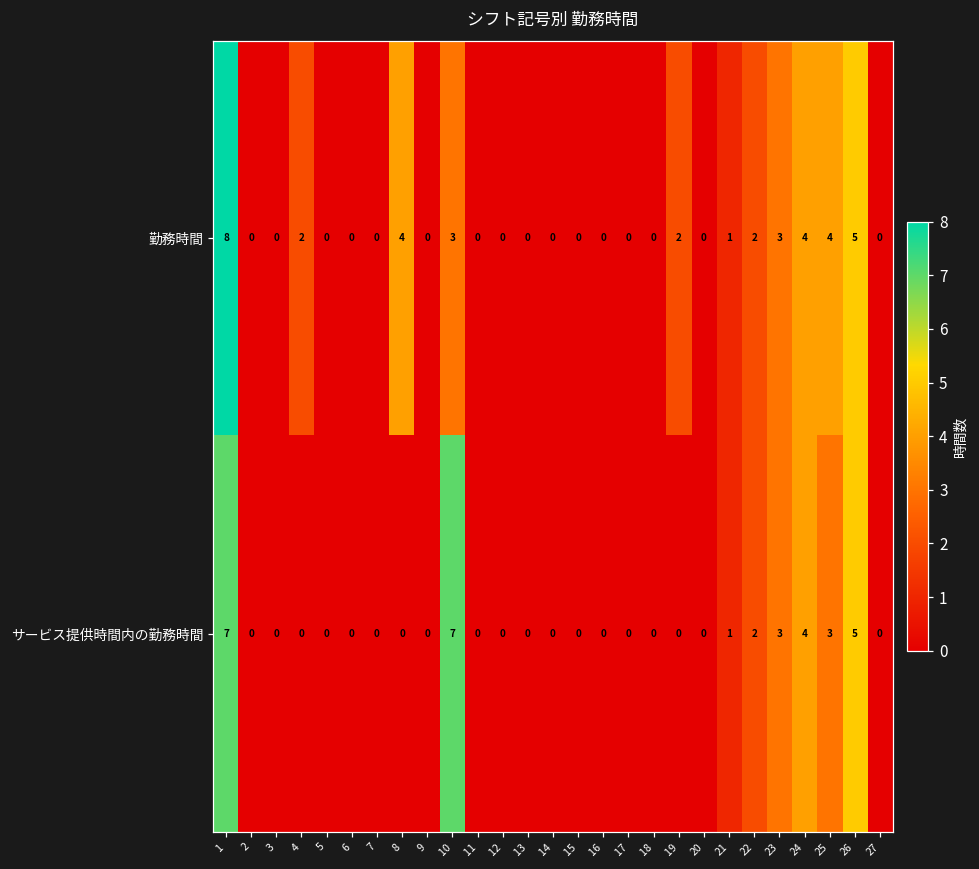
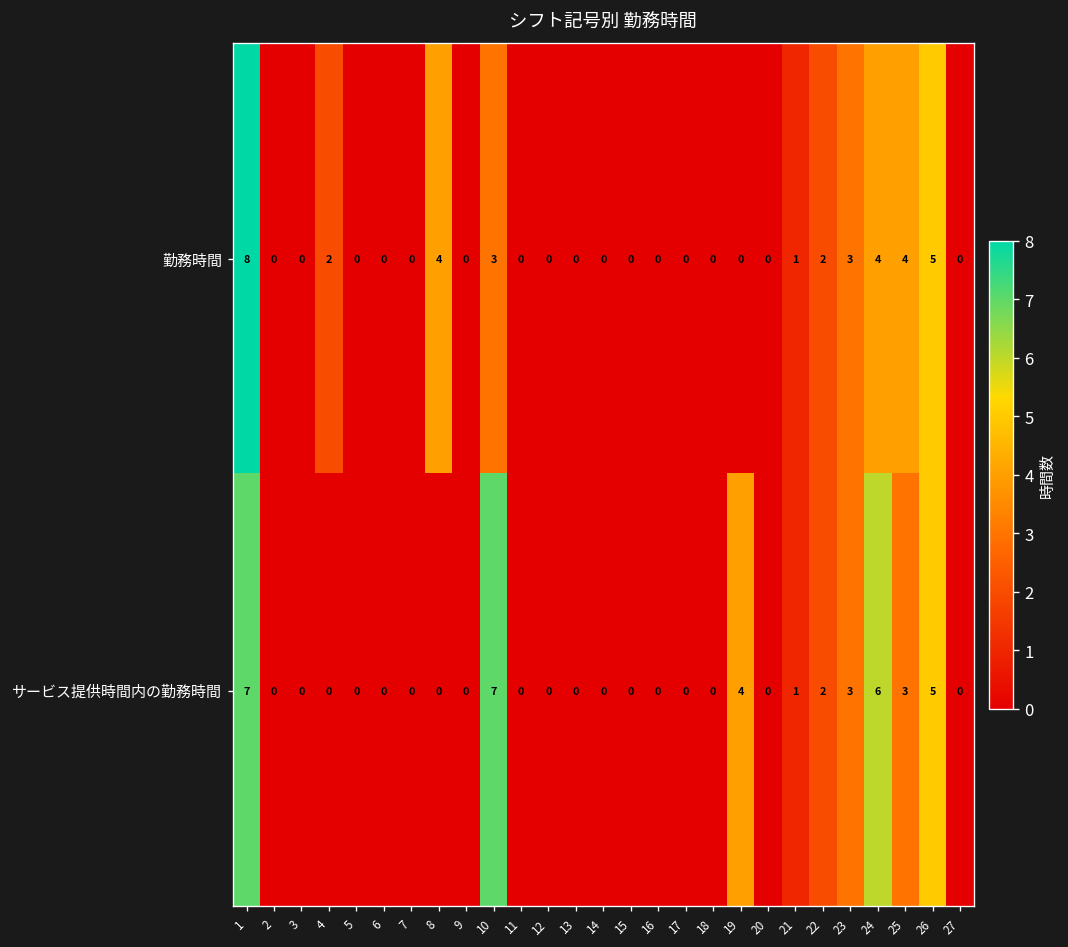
勤務時間, 19: 2 -> 0
サービス提供時間内の勤務時間, 19: 0 -> 4
サービス提供時間内の勤務時間, 24: 4 -> 6
